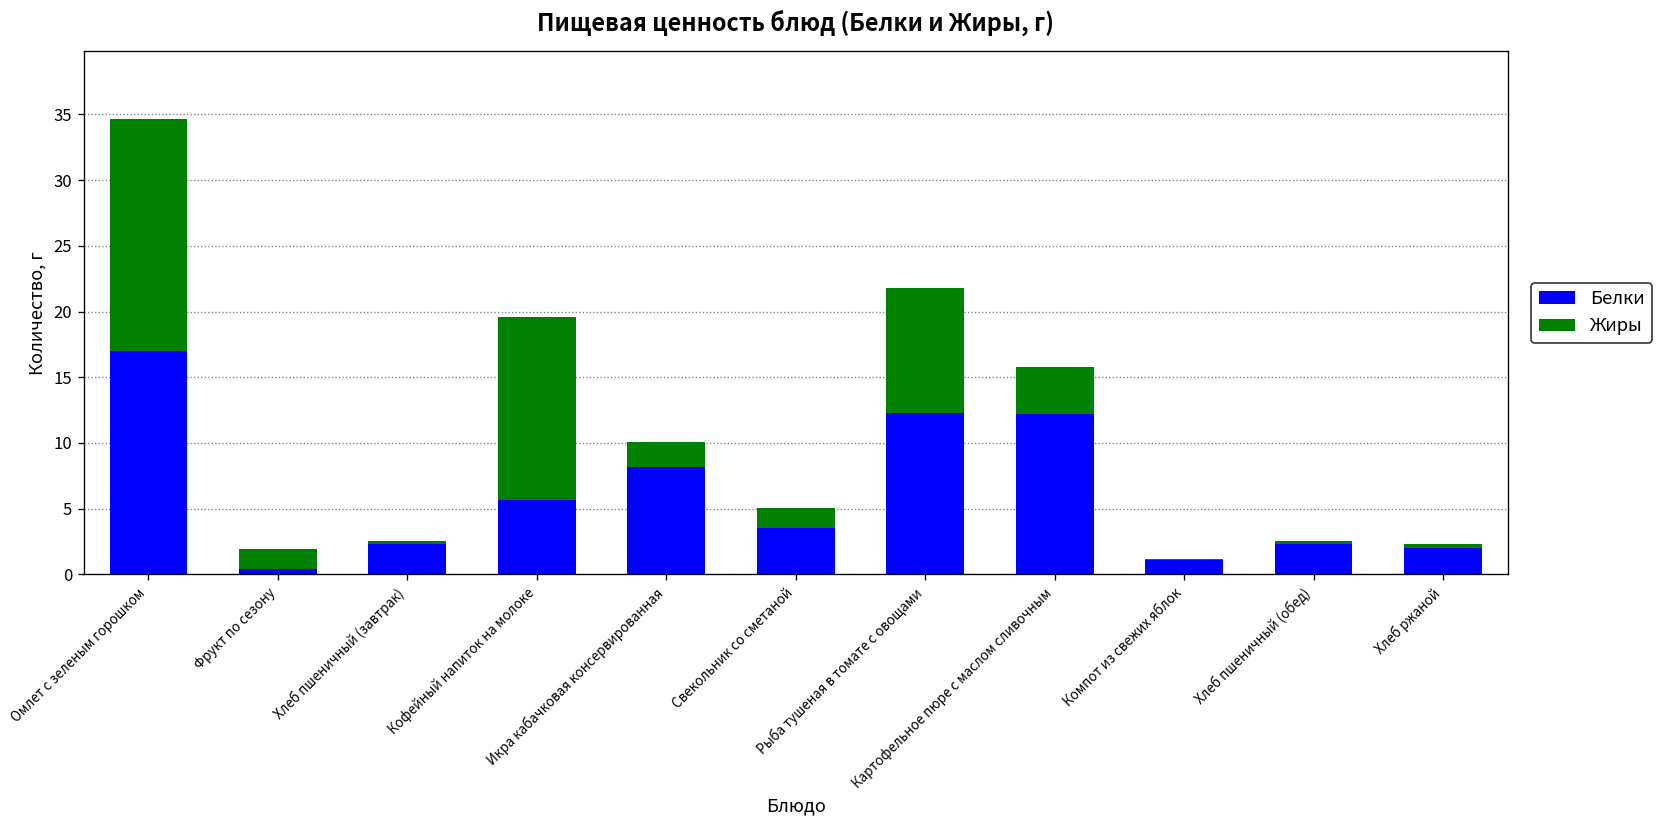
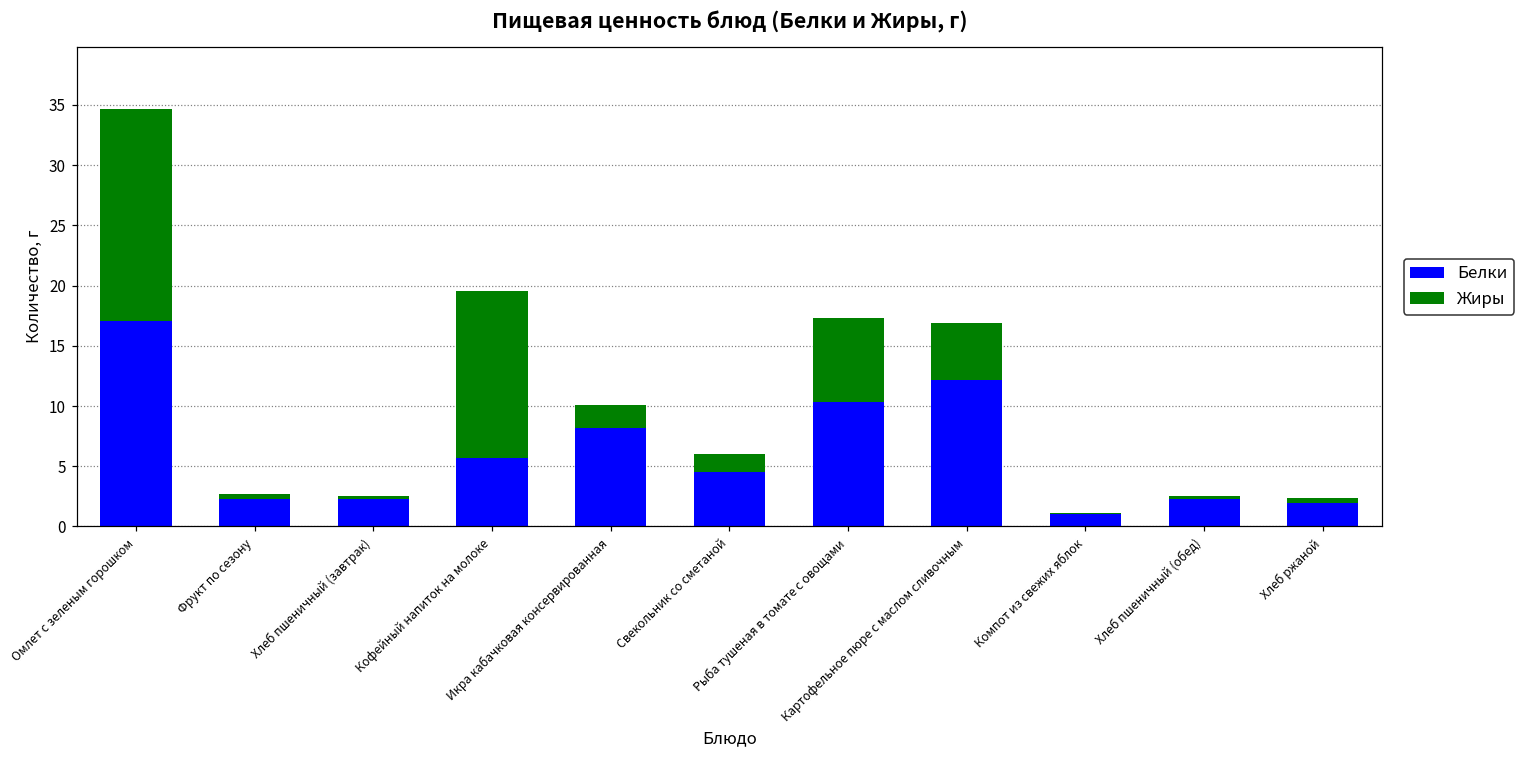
Белки, Фрукт по сезону: 0.4 -> 2.3
Жиры, Фрукт по сезону: 1.5 -> 0.4
Белки, Свекольник со сметаной: 3.5 -> 4.5
Белки, Рыба тушеная в томате с овощами: 12.3 -> 10.3
Жиры, Рыба тушеная в томате с овощами: 9.5 -> 7.0
Жиры, Картофельное пюре с маслом сливочным: 3.6 -> 4.7
